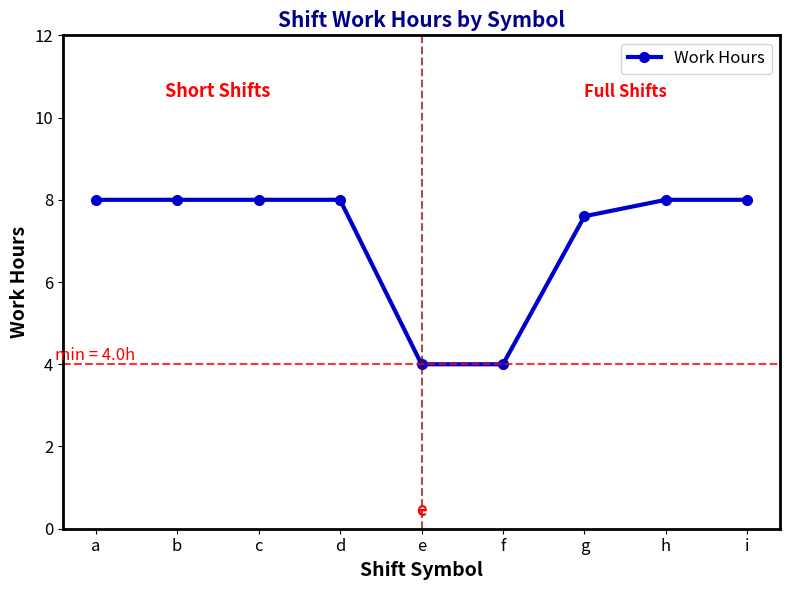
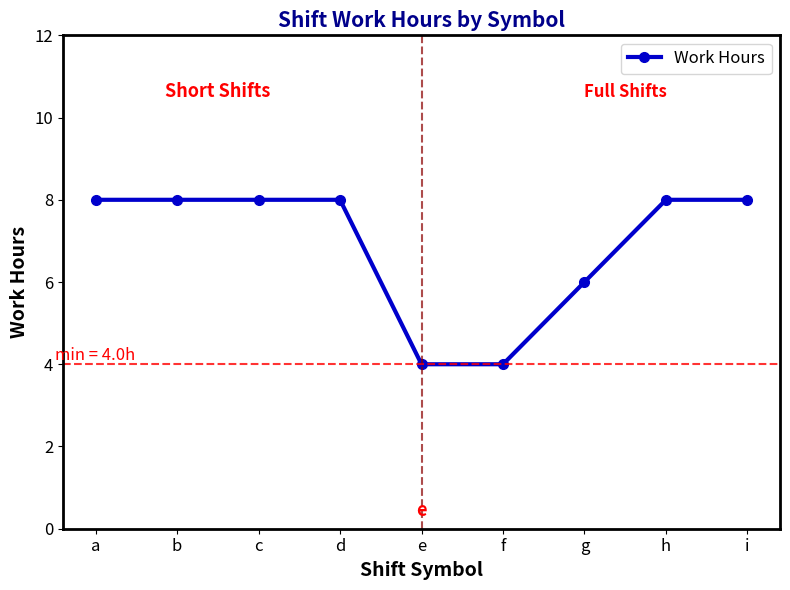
g: 7.6 -> 6.0
